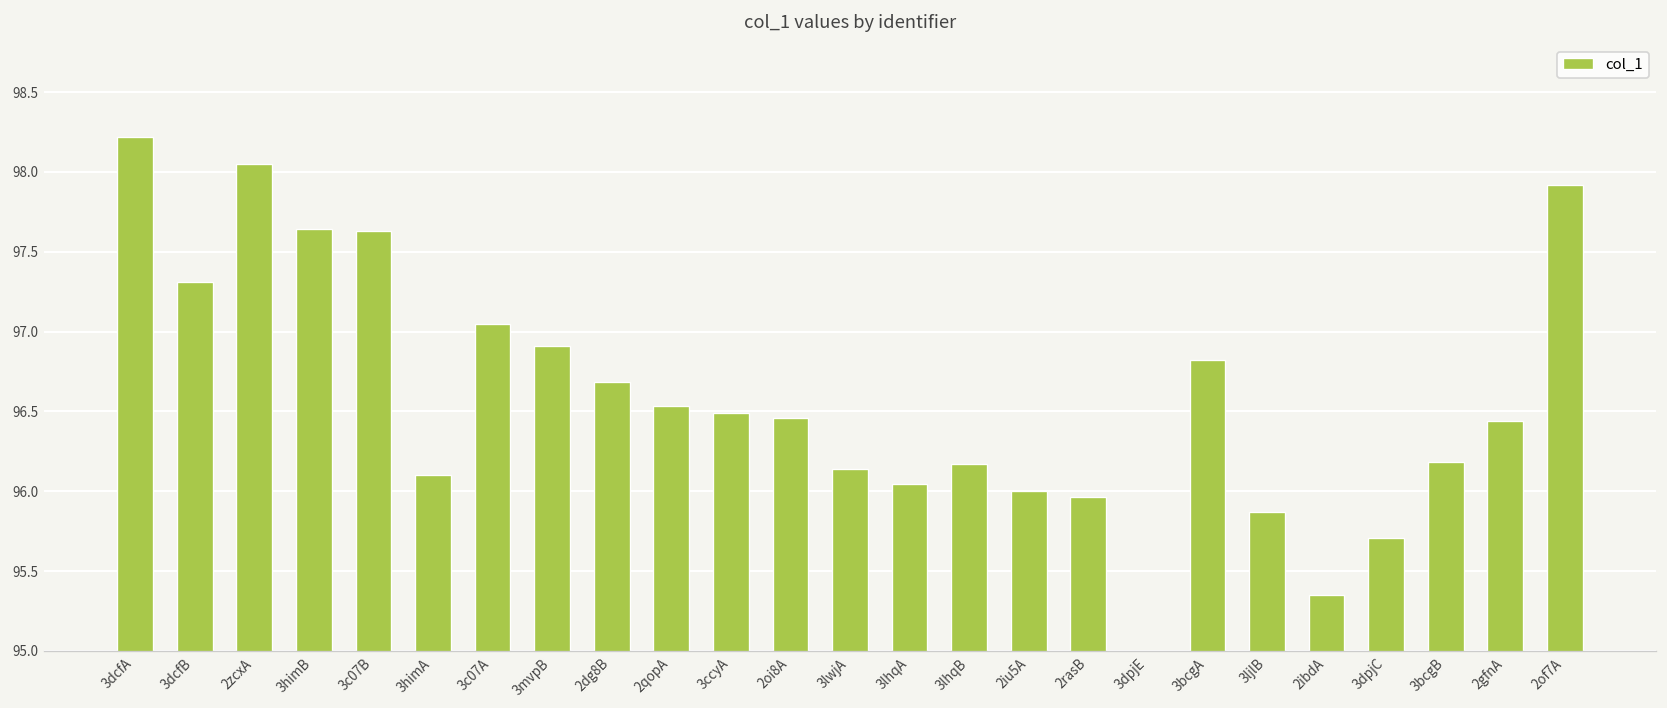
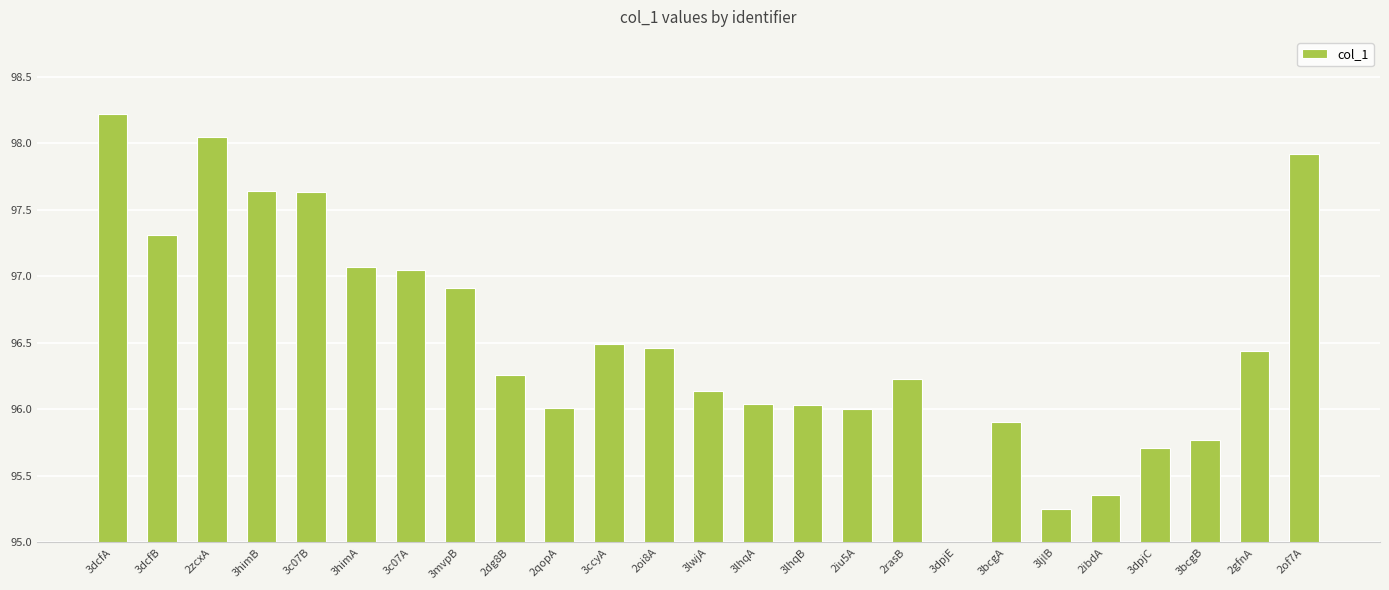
3himA: 96.10 -> 97.07
2dg8B: 96.68 -> 96.26
2qopA: 96.53 -> 96.01
3lhqB: 96.17 -> 96.04
2rasB: 95.96 -> 96.23
3bcgA: 96.82 -> 95.90
3ljlB: 95.87 -> 95.25
3bcgB: 96.18 -> 95.77
